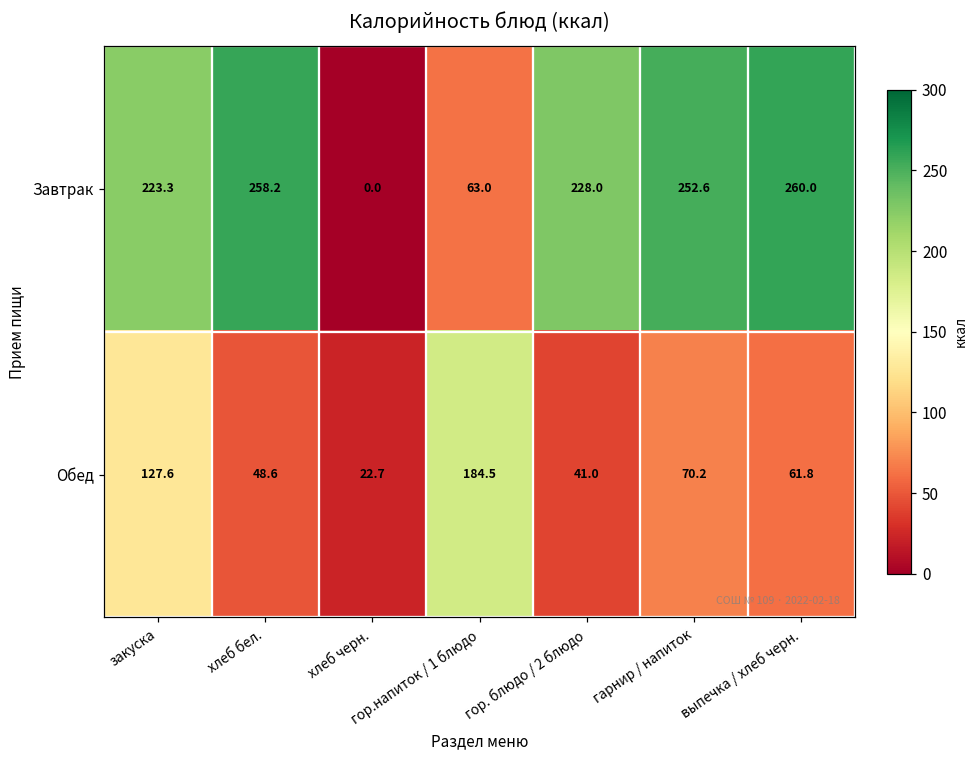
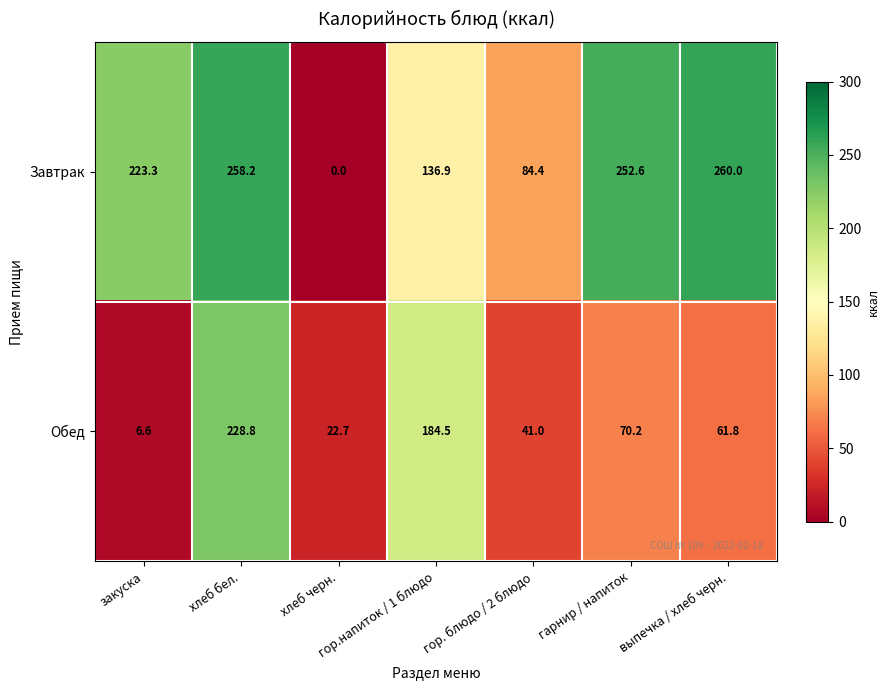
Завтрак, гор.напиток / 1 блюдо: 63.0 -> 136.9
Завтрак, гор. блюдо / 2 блюдо: 228.0 -> 84.4
Обед, закуска: 127.6 -> 6.6
Обед, хлеб бел.: 48.6 -> 228.8
